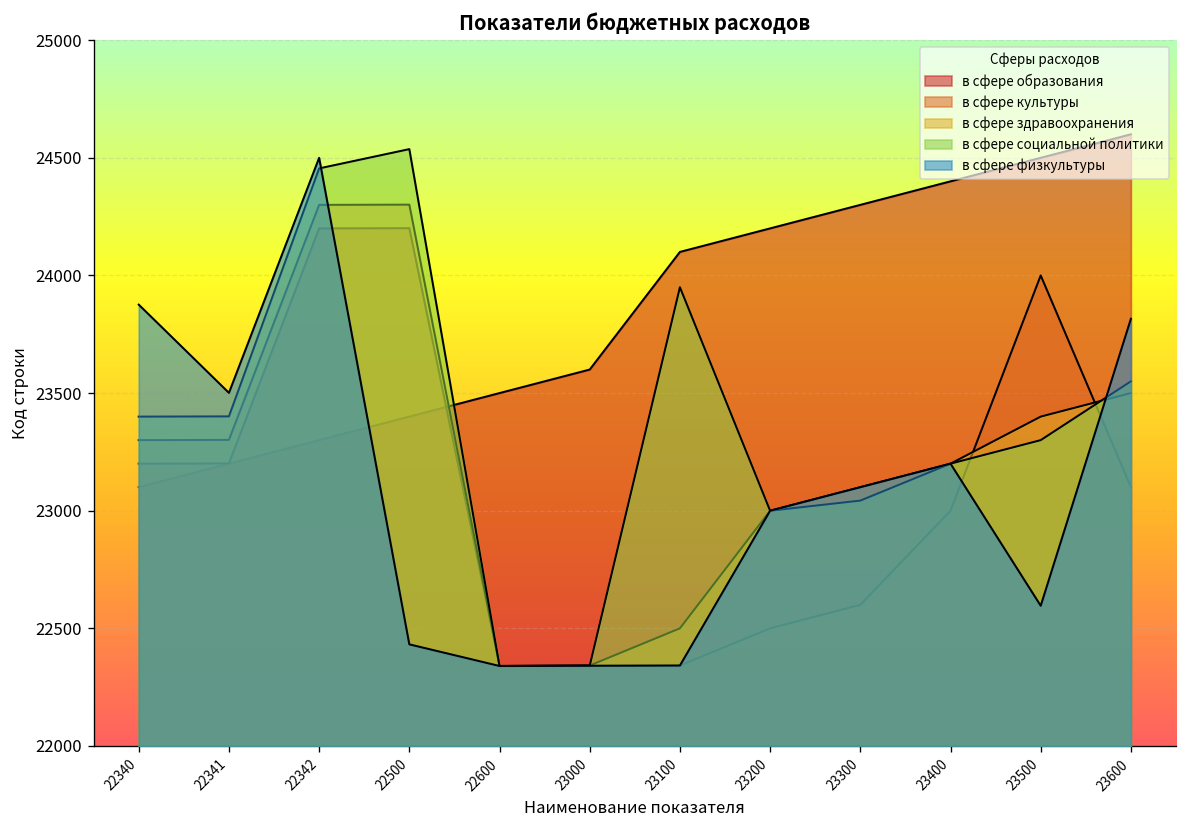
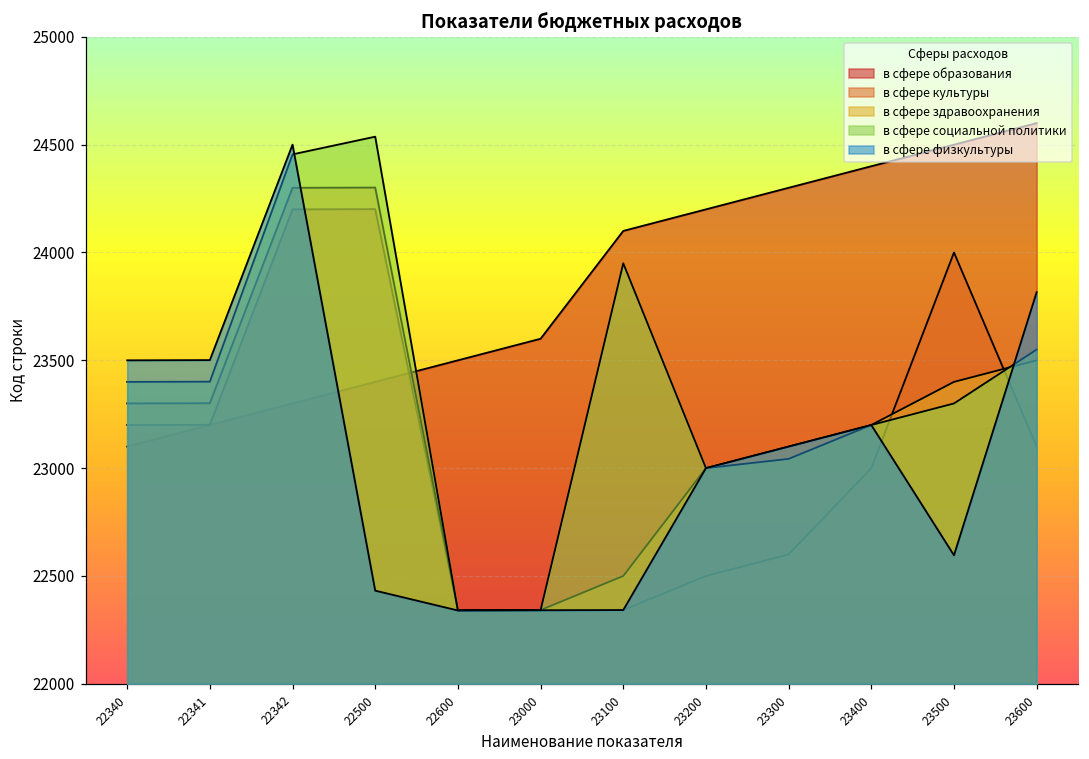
в сфере физкультуры, 22340: 23880 -> 23500
